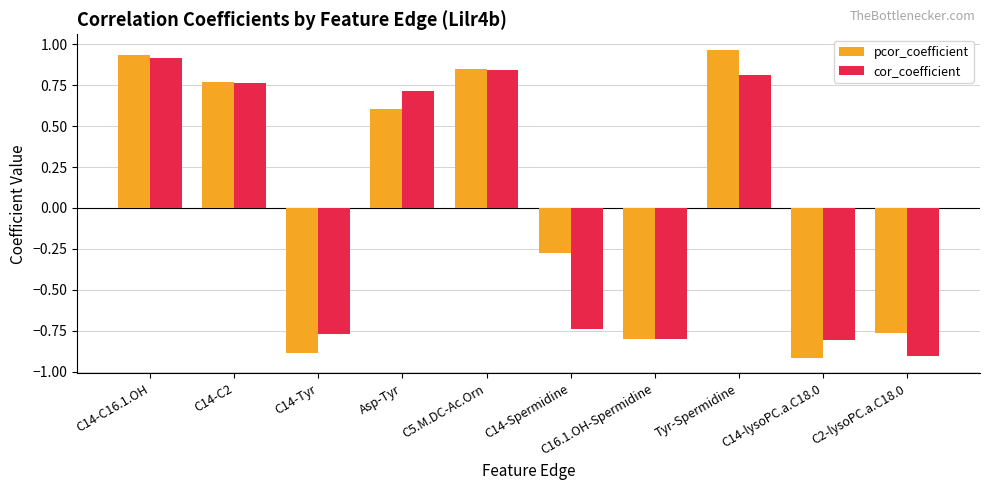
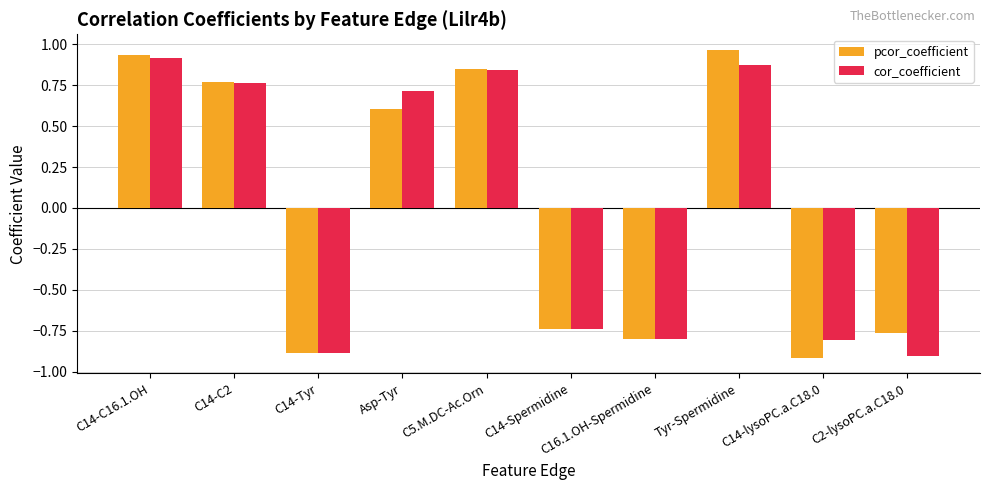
cor_coefficient, C14-Tyr: -0.77 -> -0.88
pcor_coefficient, C14-Spermidine: -0.28 -> -0.74
cor_coefficient, Tyr-Spermidine: 0.81 -> 0.87
